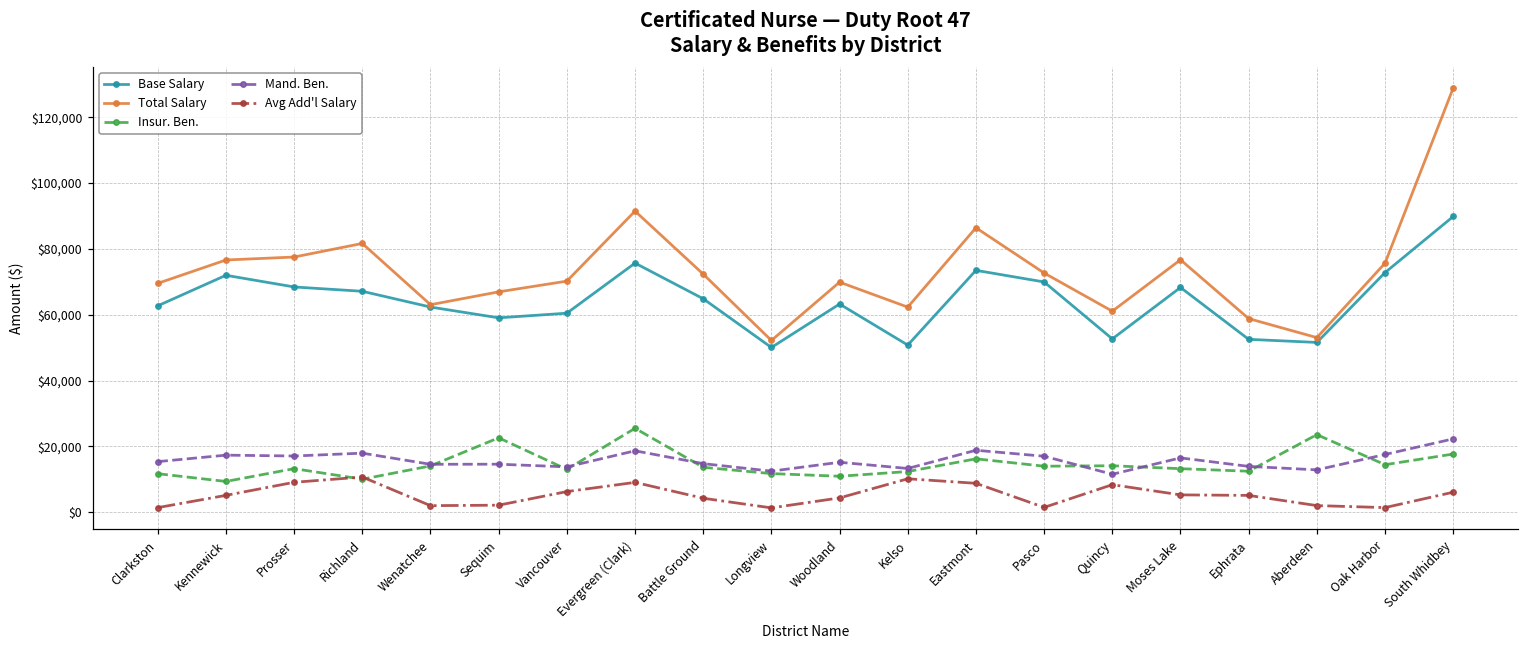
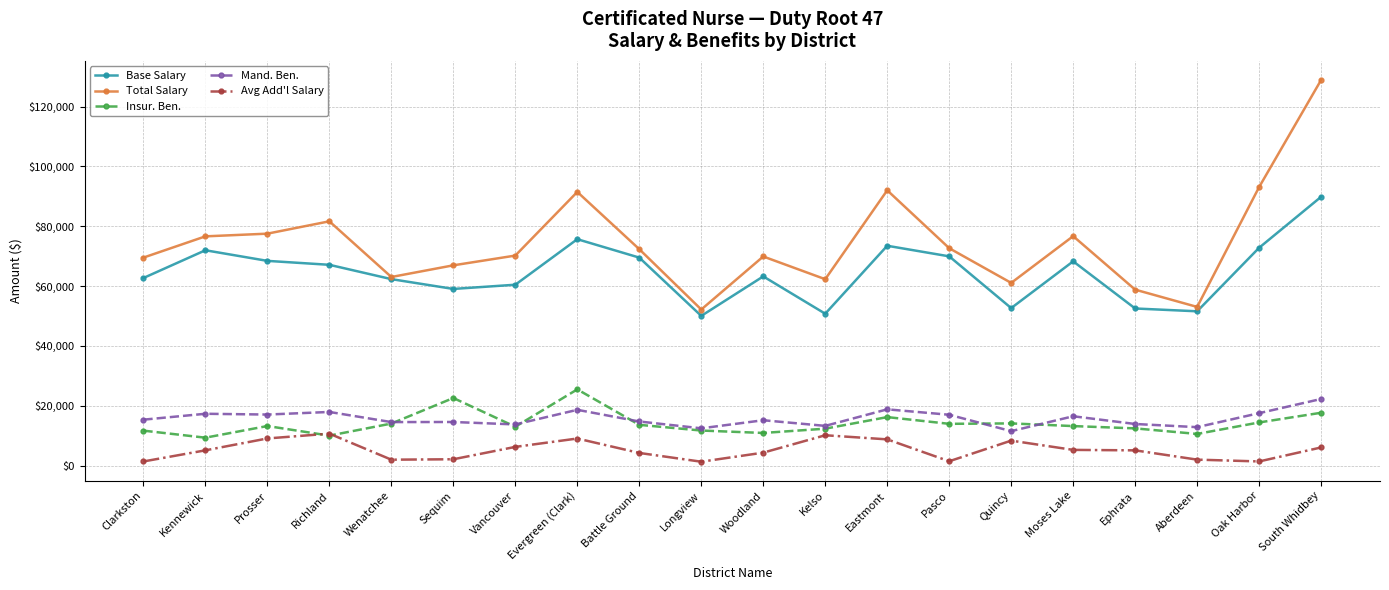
Base Salary, Battle Ground: $65,000 -> $70,000
Total Salary, Eastmont: $86,000 -> $92,000
Insur. Ben., Aberdeen: $24,000 -> $11,000
Total Salary, Oak Harbor: $76,000 -> $93,000
